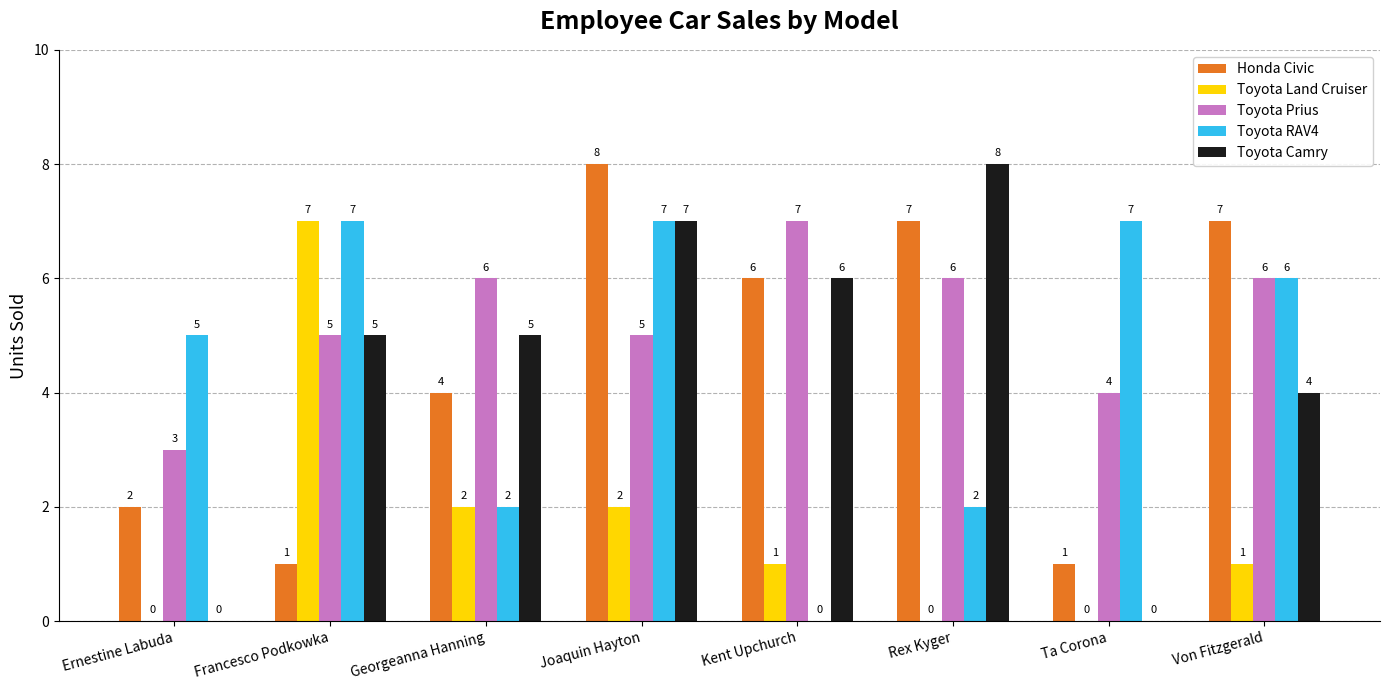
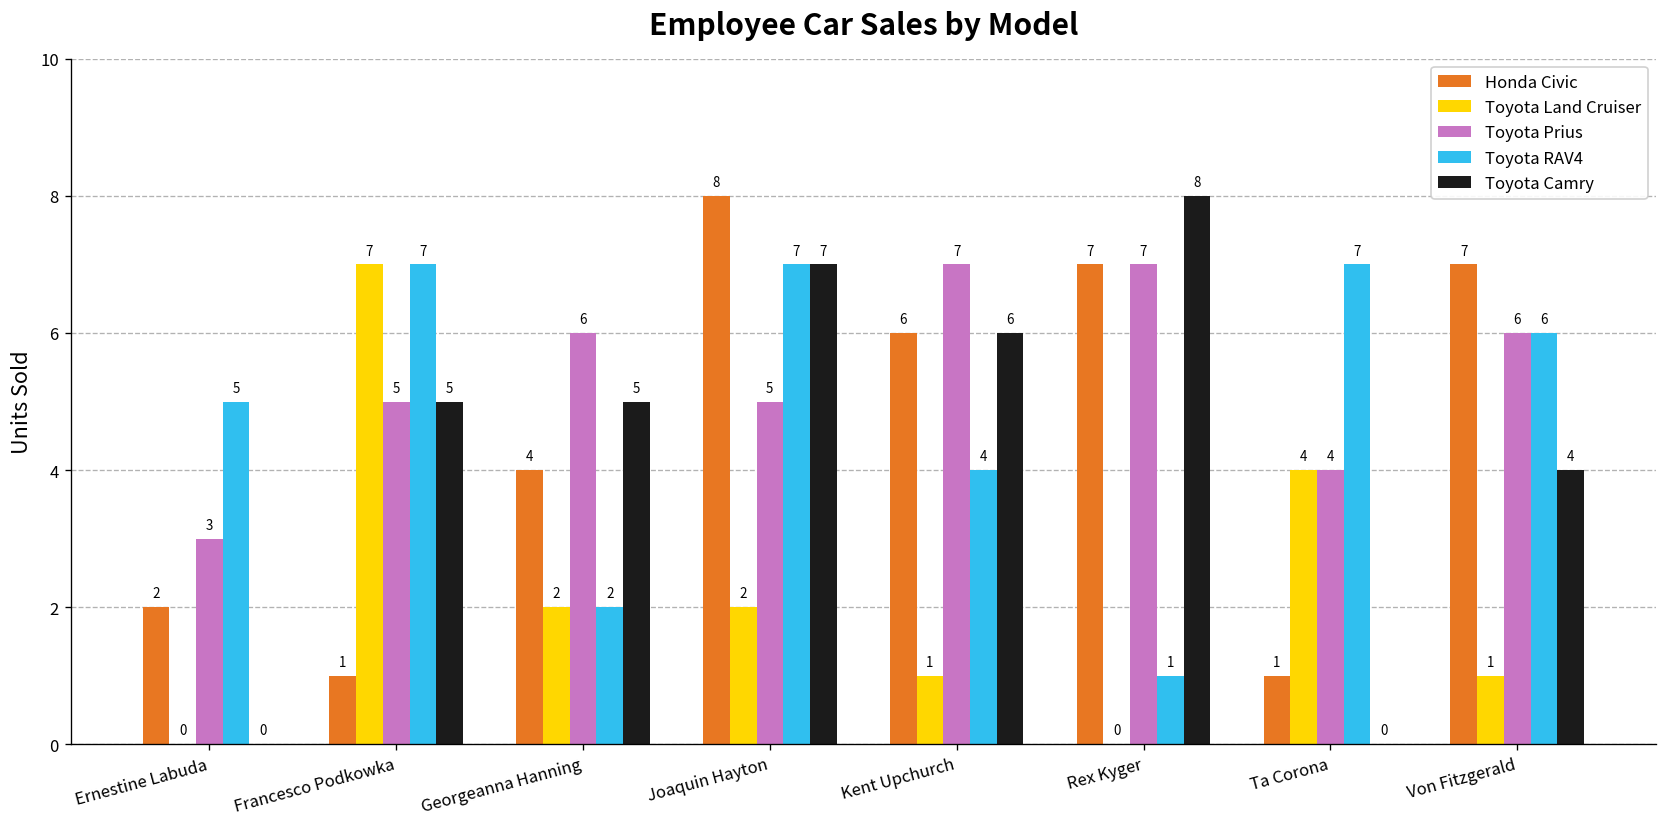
Toyota RAV4, Kent Upchurch: 0 -> 4
Toyota Prius, Rex Kyger: 6 -> 7
Toyota RAV4, Rex Kyger: 2 -> 1
Toyota Land Cruiser, Ta Corona: 0 -> 4
